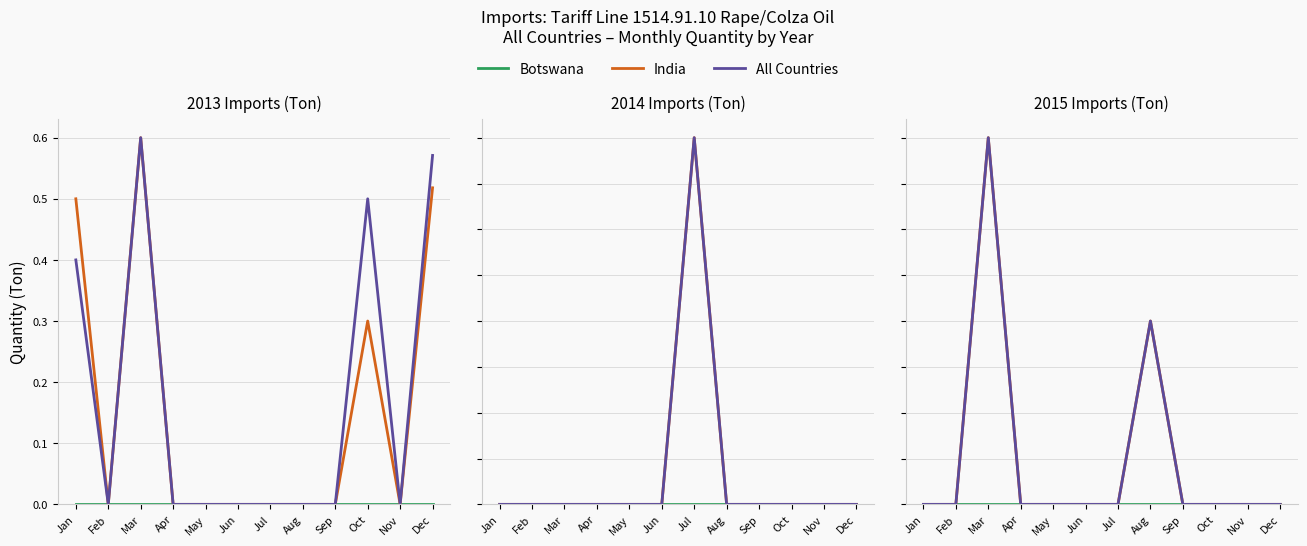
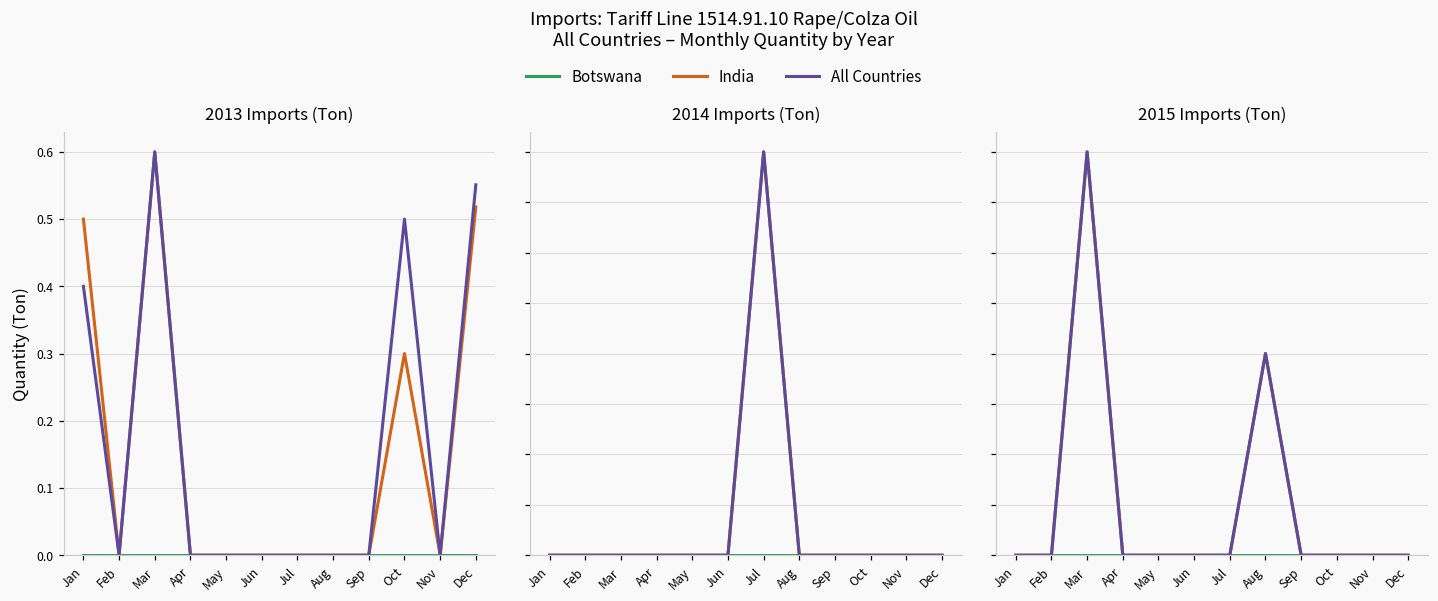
2013 Imports (Ton), All Countries, Dec: 0.57 -> 0.55
